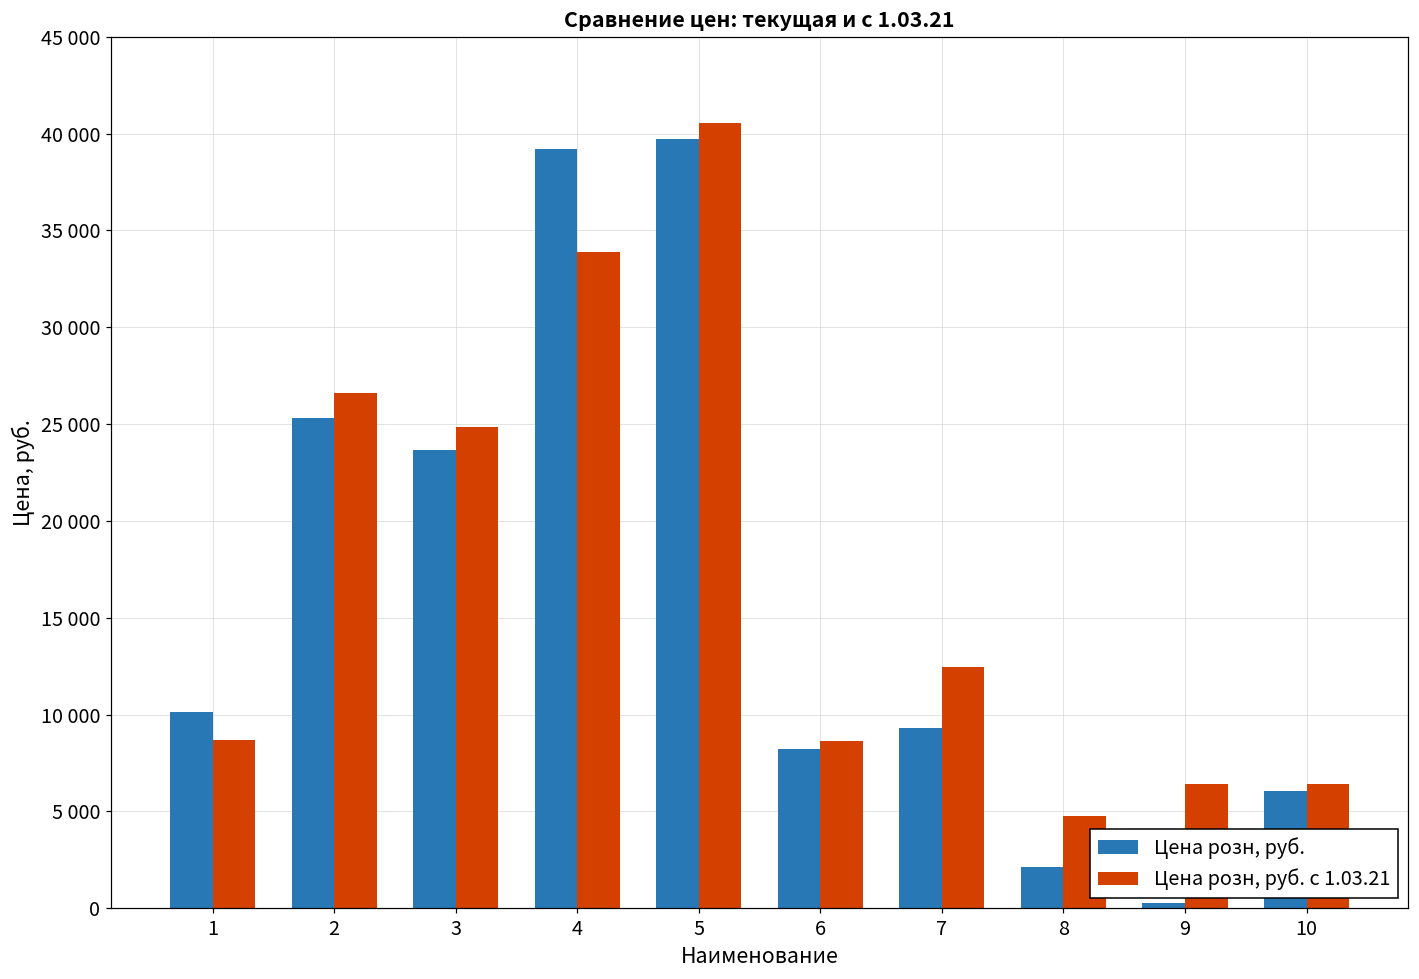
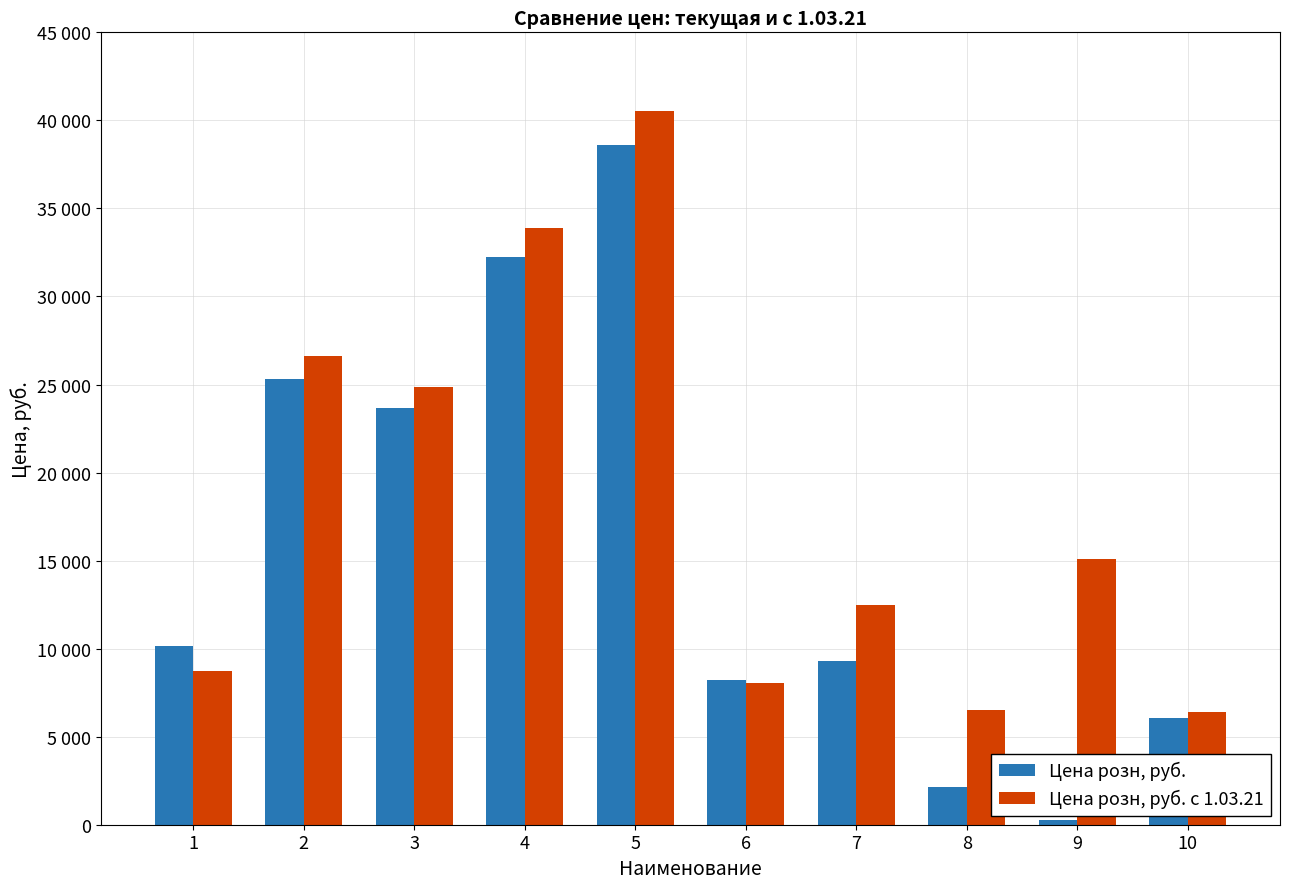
Цена розн, руб., 4: 39200 -> 32300
Цена розн, руб., 5: 39700 -> 38600
Цена розн, руб. c 1.03.21, 6: 8700 -> 8000
Цена розн, руб. c 1.03.21, 8: 4800 -> 6500
Цена розн, руб. c 1.03.21, 9: 6400 -> 15100
